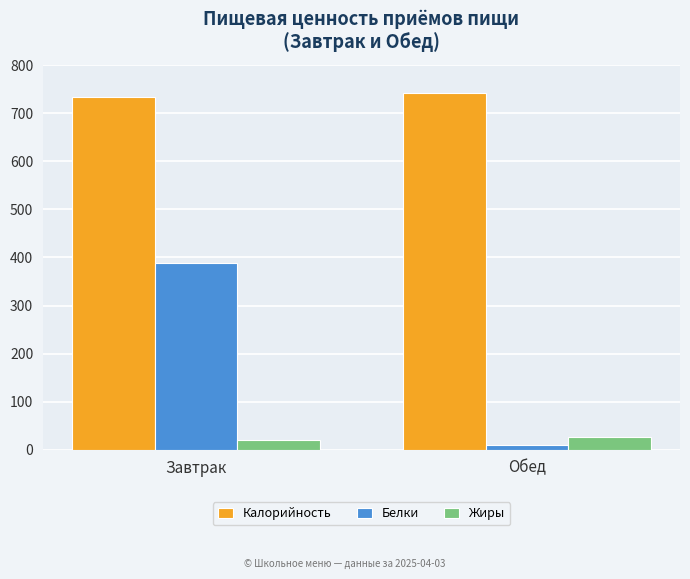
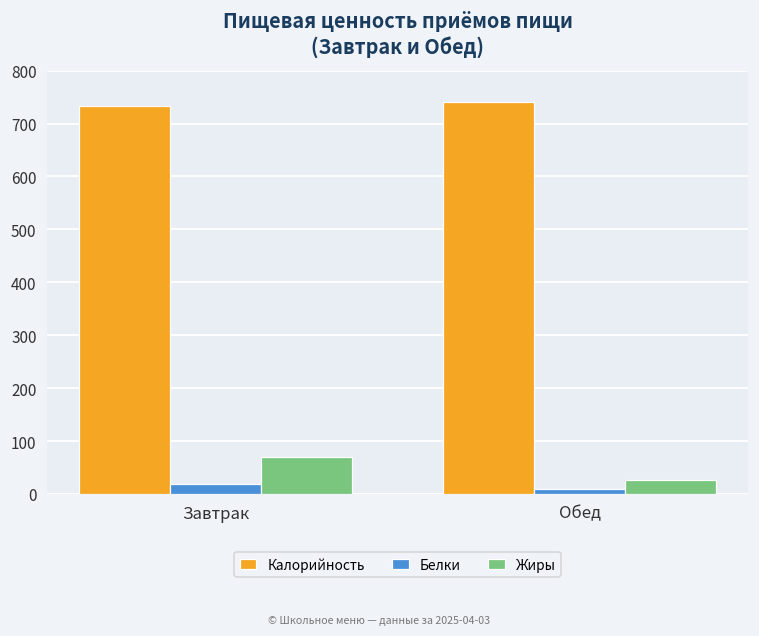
Белки, Завтрак: 390 -> 20
Жиры, Завтрак: 20 -> 70
